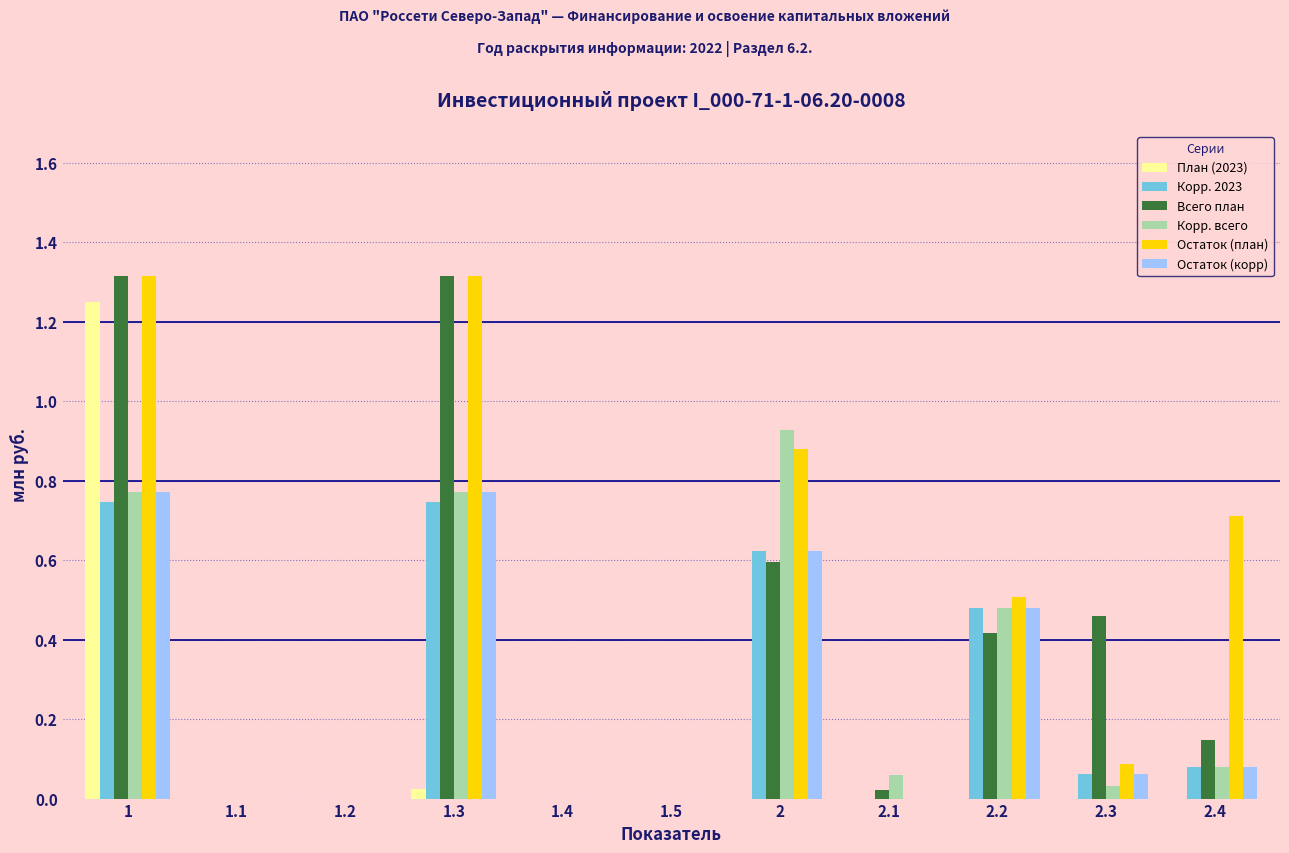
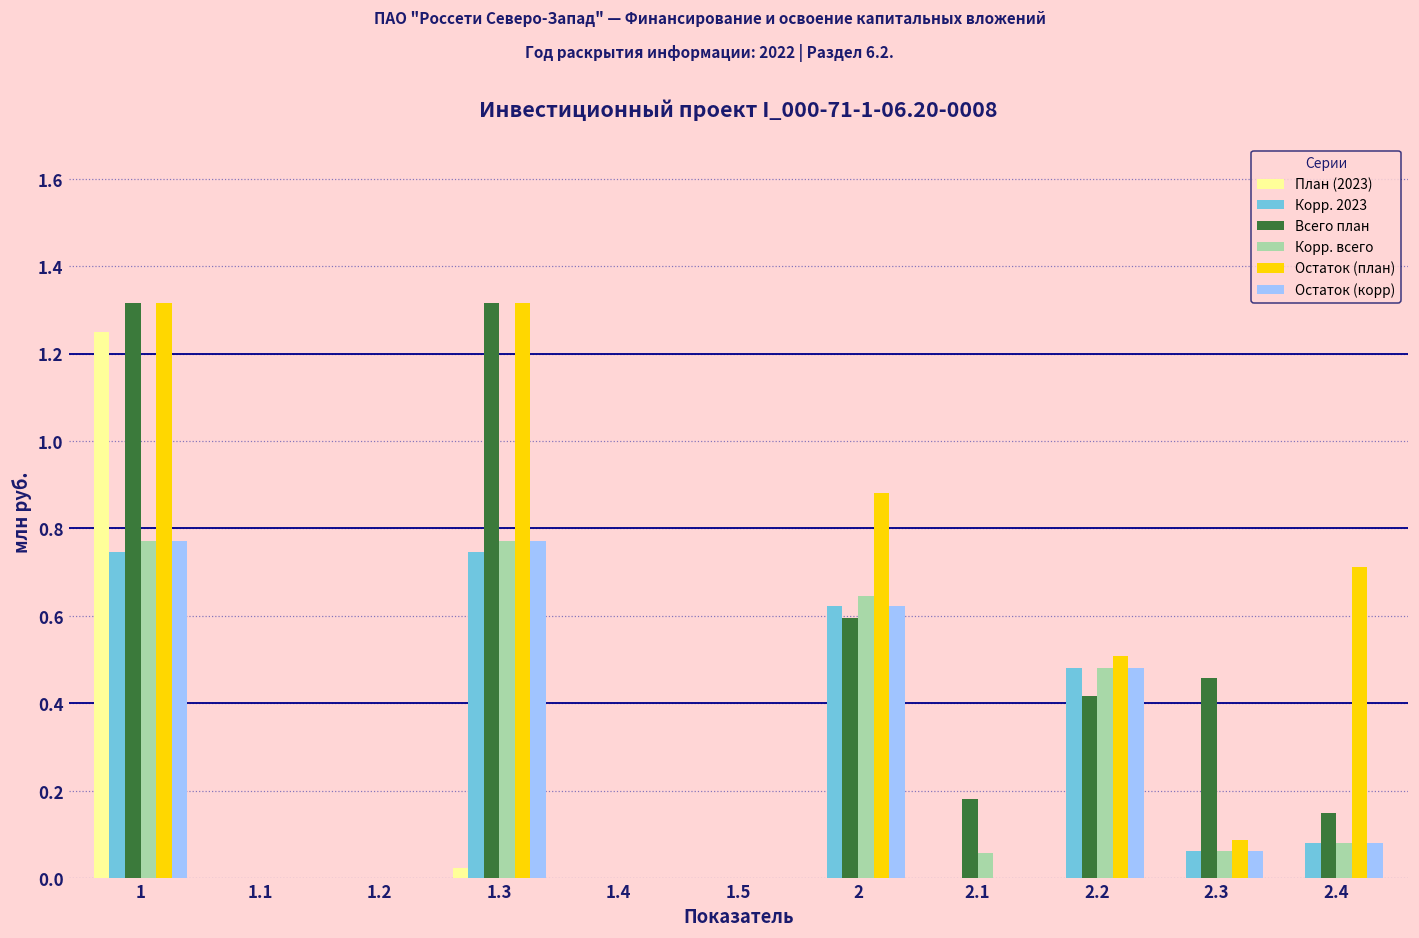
Корр. всего, 2: 0.93 -> 0.65
Всего план, 2.1: 0.02 -> 0.18
Корр. всего, 2.3: 0.03 -> 0.06
